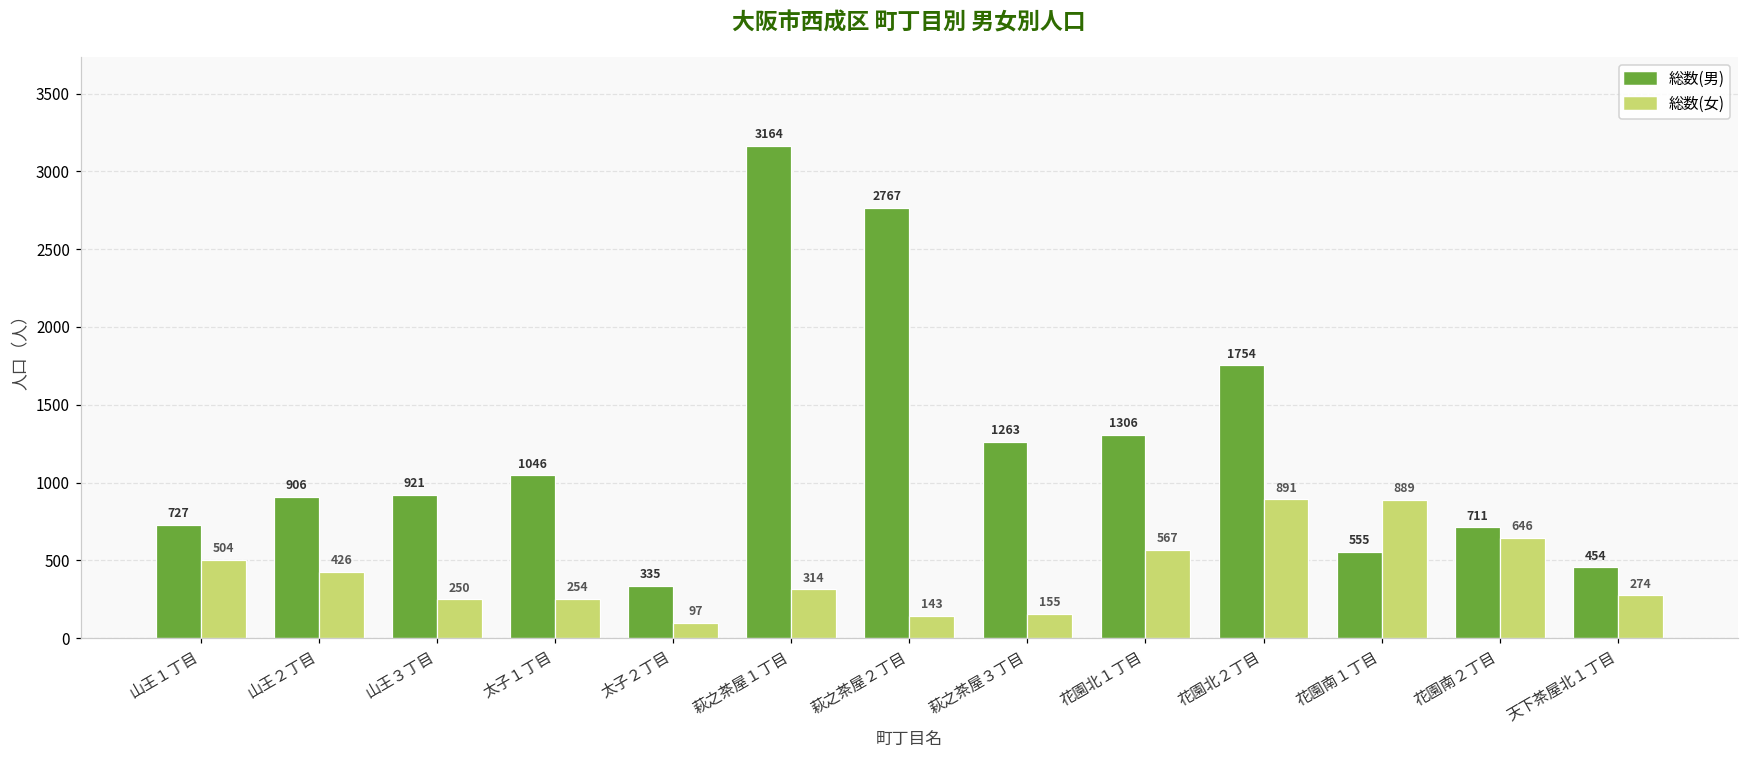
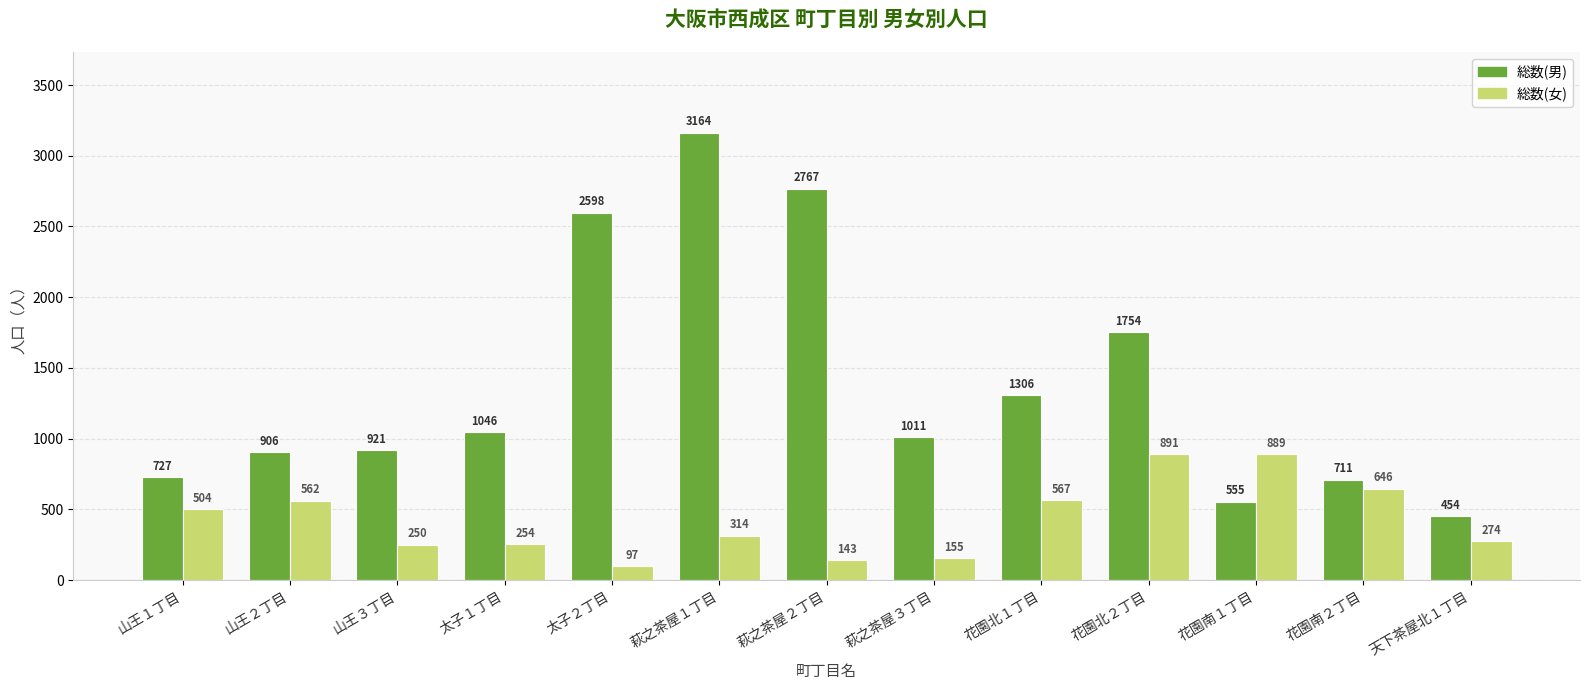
総数(女), 山王２丁目: 426 -> 562
総数(男), 太子２丁目: 335 -> 2598
総数(男), 萩之茶屋３丁目: 1263 -> 1011
